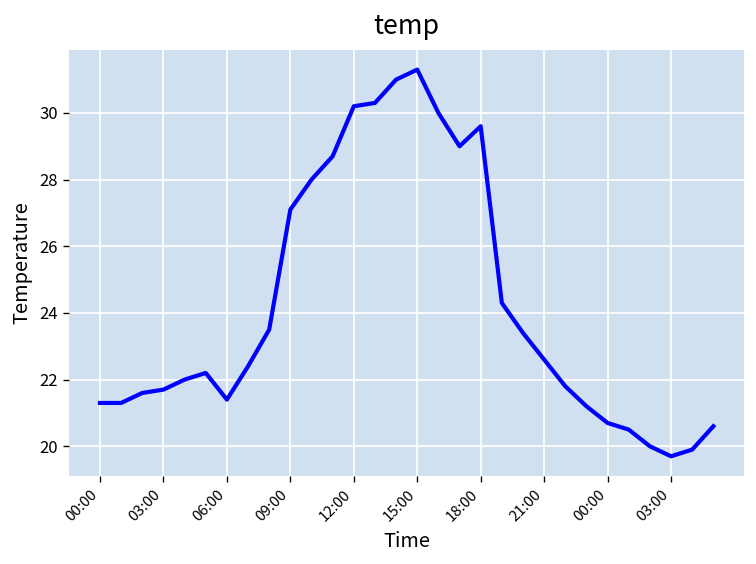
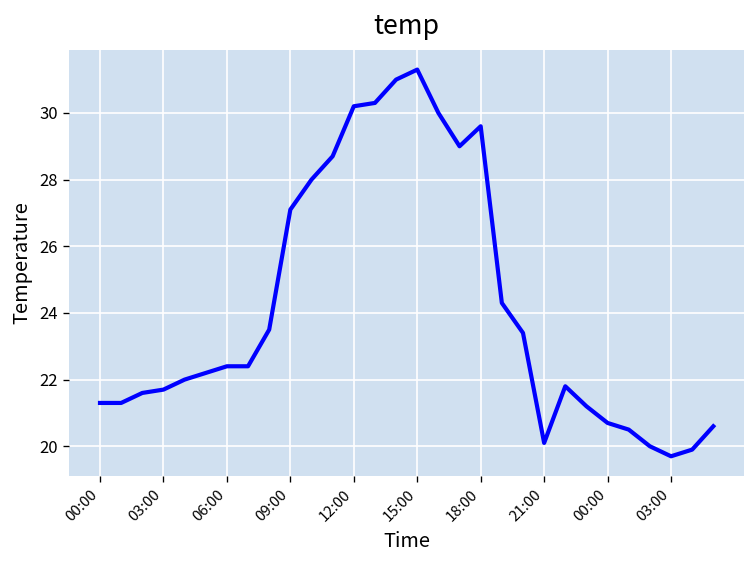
06:00: 21.4 -> 22.4
21:00: 22.6 -> 20.1
